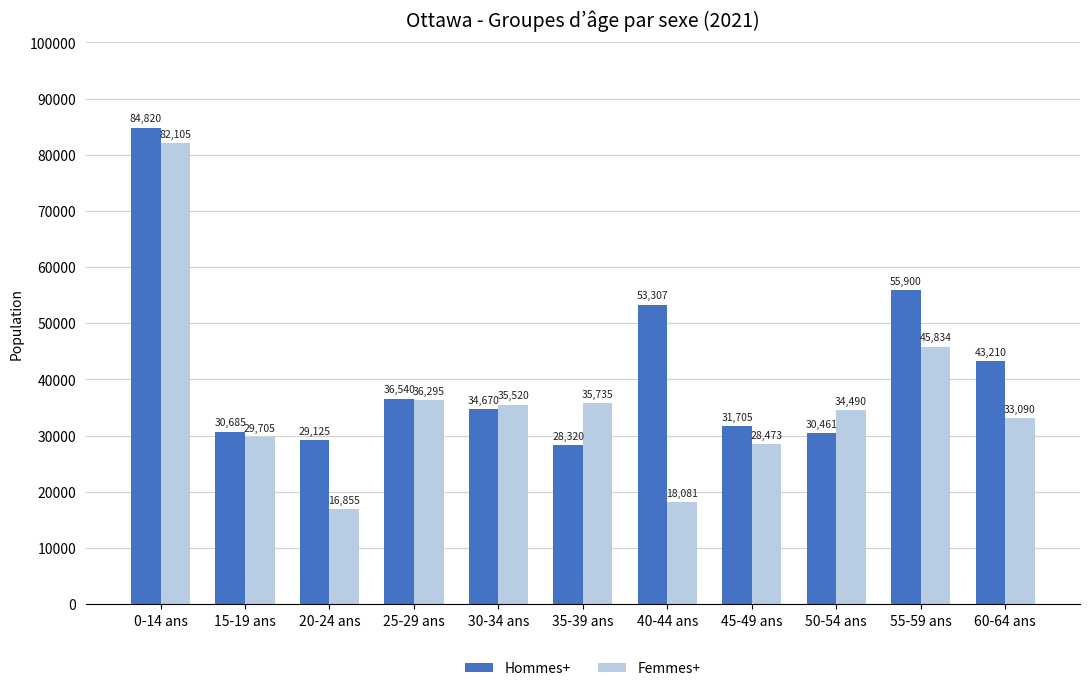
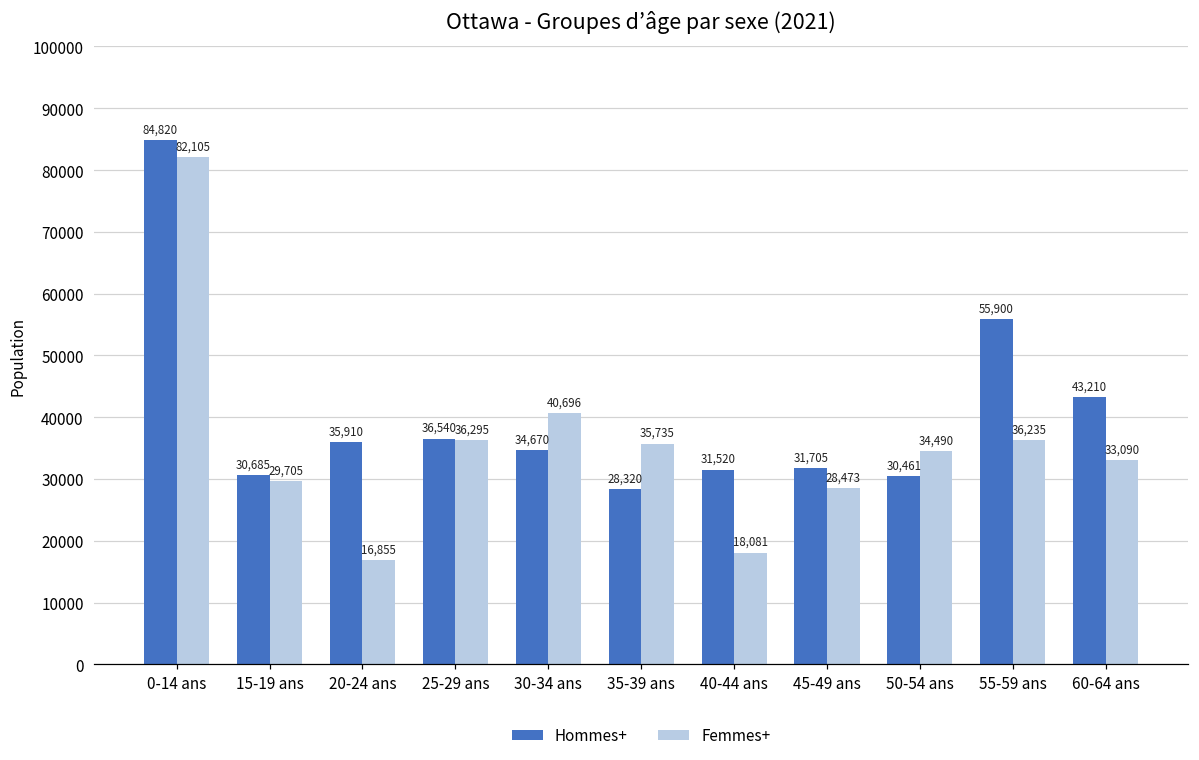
Hommes+, 20-24 ans: 29,125 -> 35,910
Femmes+, 30-34 ans: 35,520 -> 40,696
Hommes+, 40-44 ans: 53,307 -> 31,520
Femmes+, 55-59 ans: 45,834 -> 36,235
